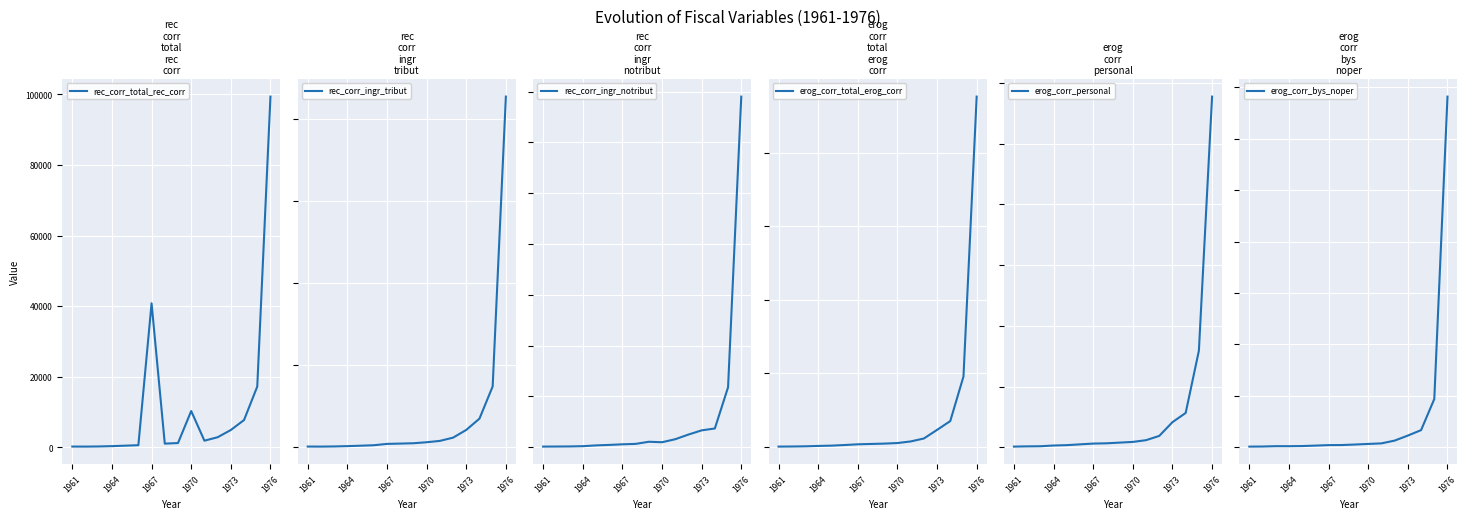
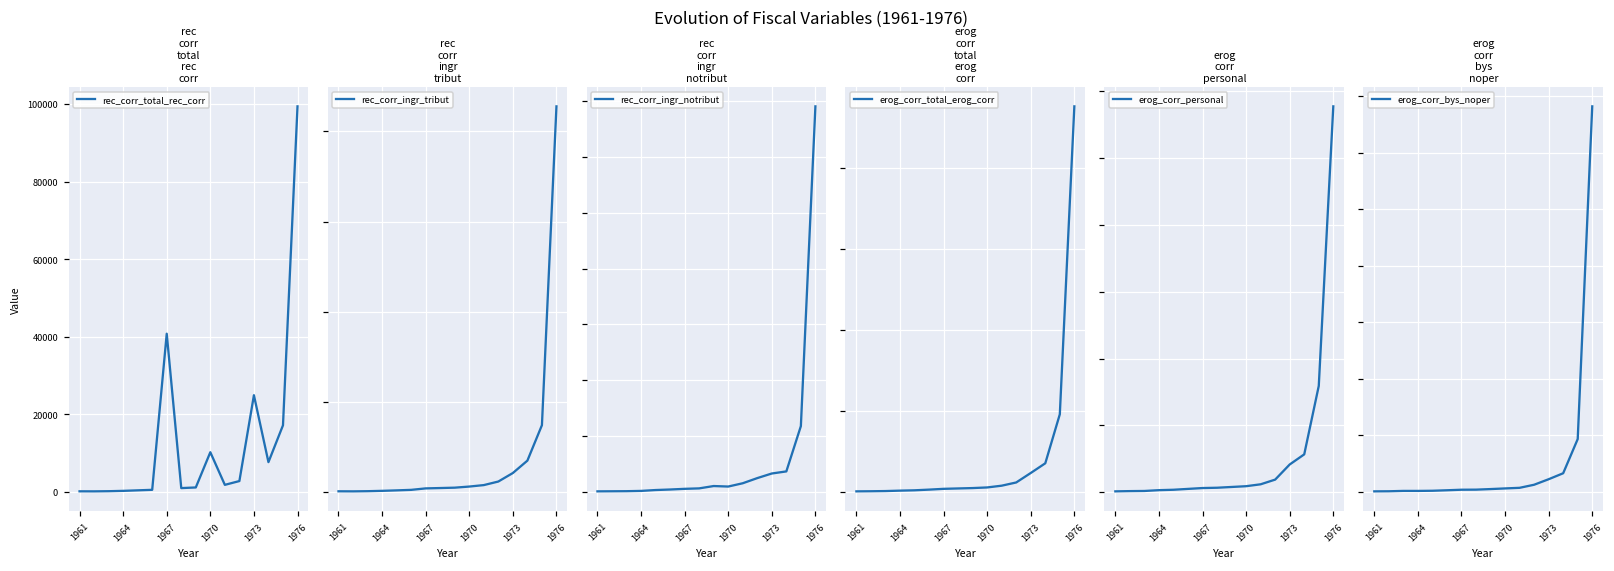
rec corr total rec corr, 1973: 5000 -> 25000
